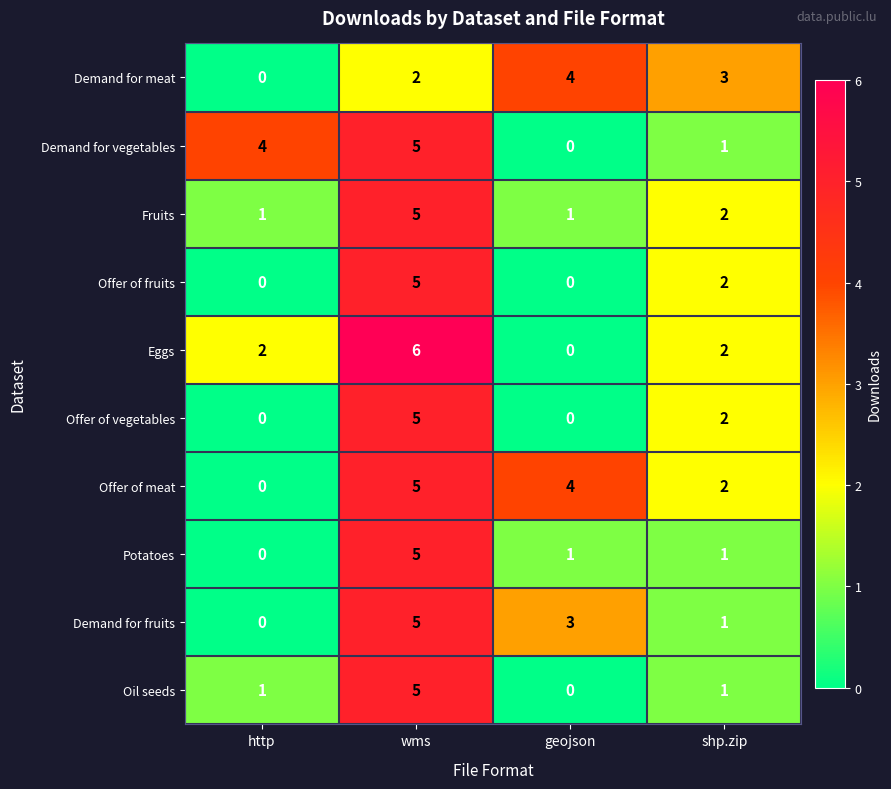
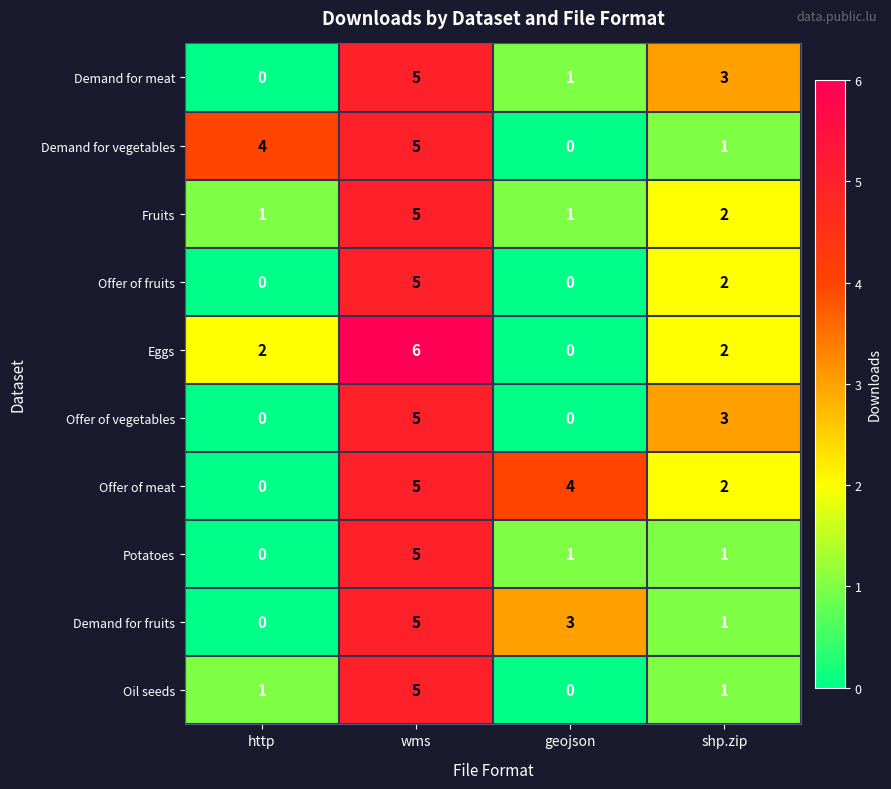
Demand for meat, wms: 2 -> 5
Demand for meat, geojson: 4 -> 1
Offer of vegetables, shp.zip: 2 -> 3
